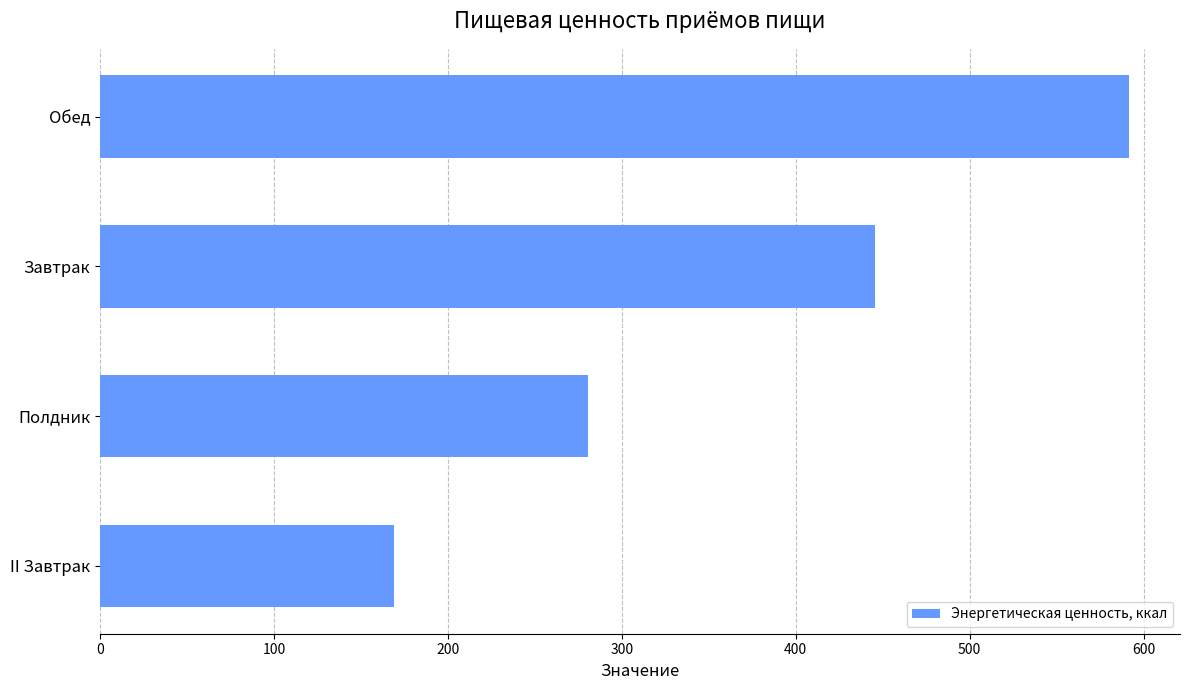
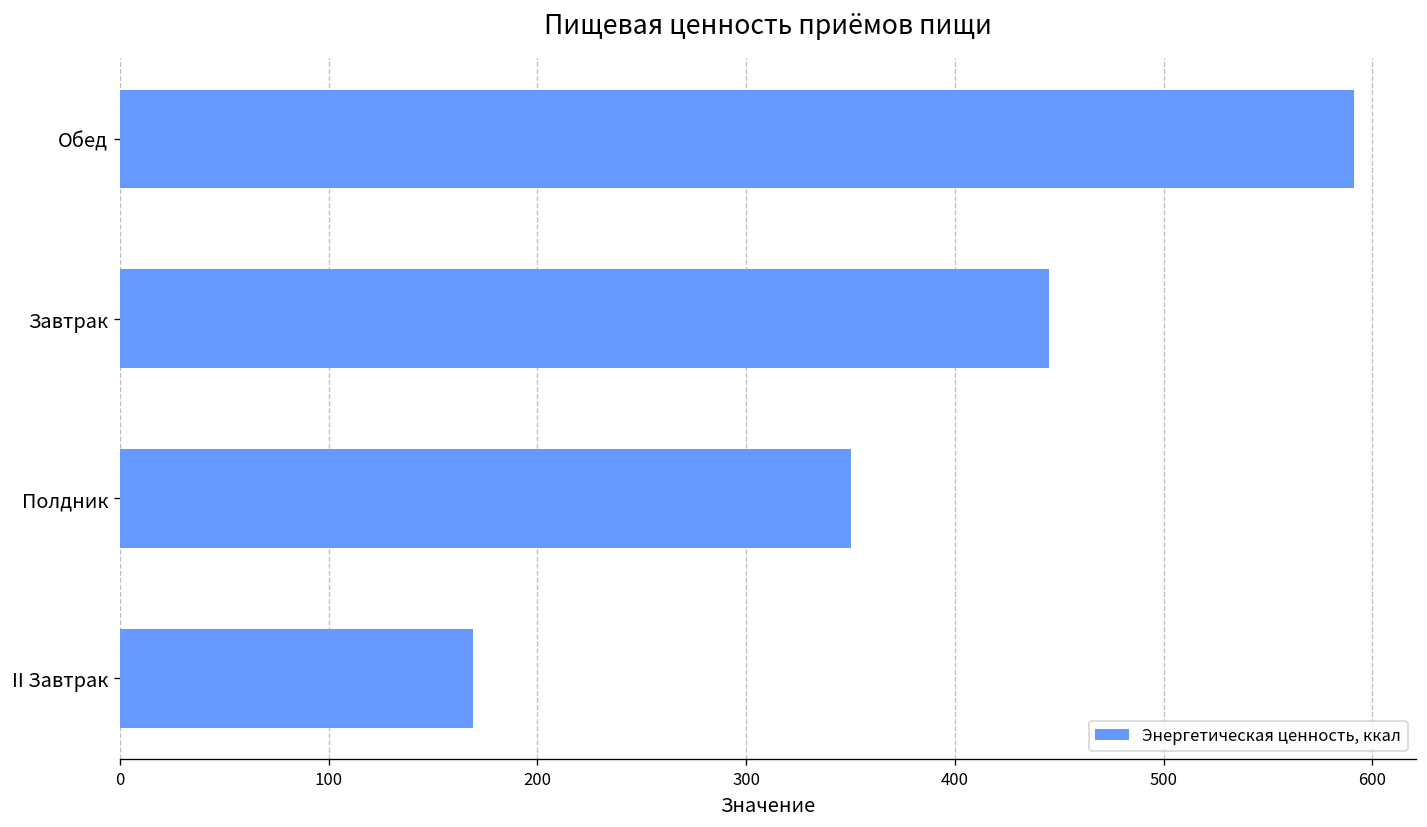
Полдник: 281 -> 350
